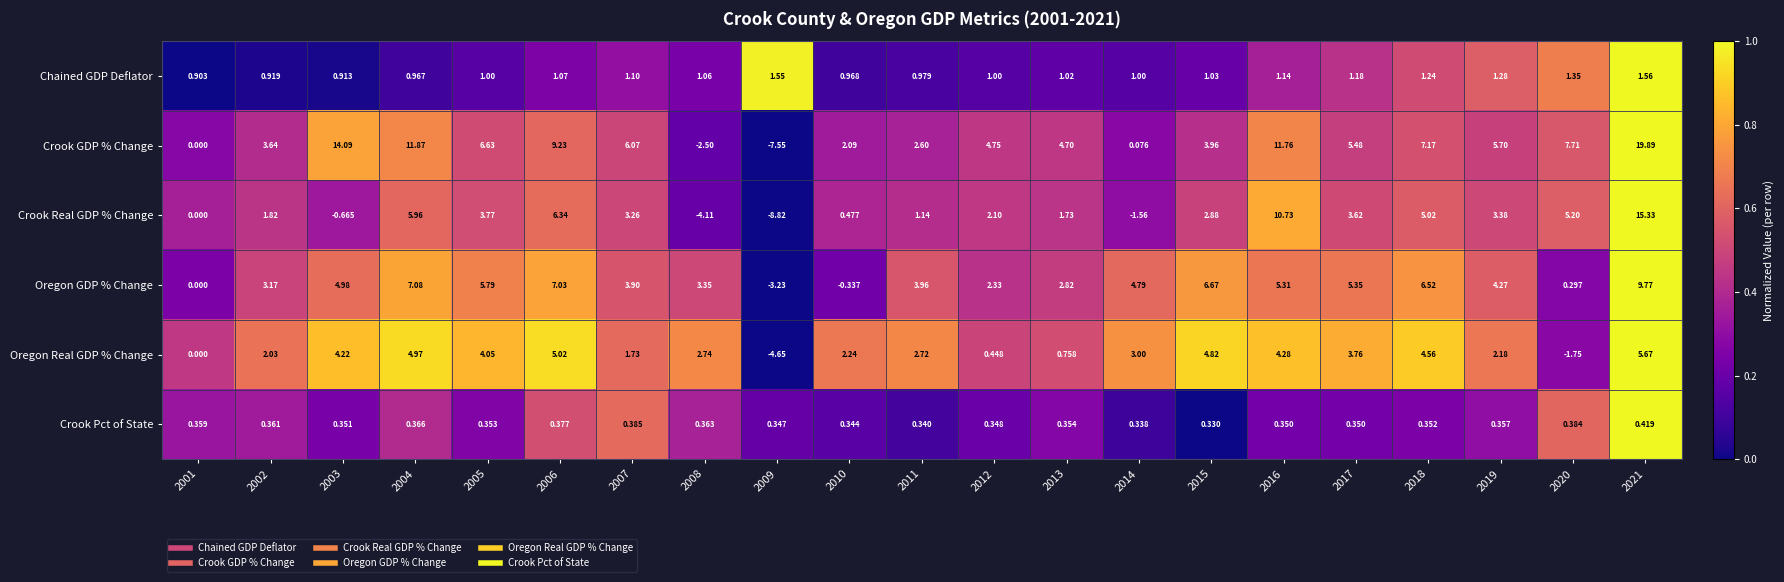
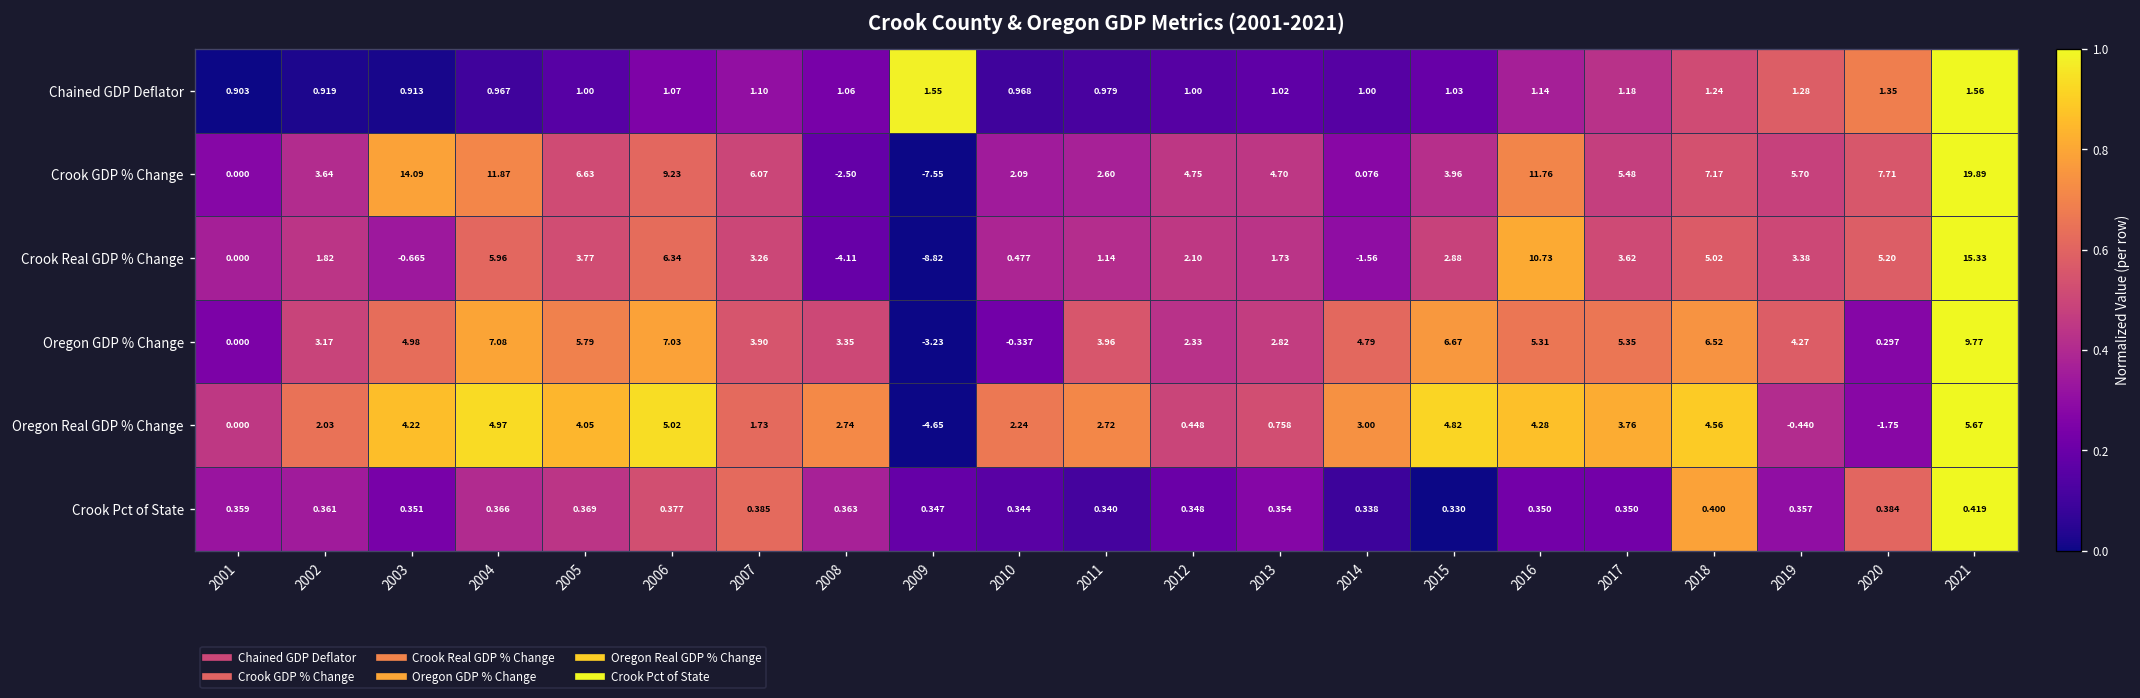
Oregon Real GDP % Change, 2019: 2.18 -> -0.440
Crook Pct of State, 2005: 0.353 -> 0.369
Crook Pct of State, 2018: 0.352 -> 0.400
